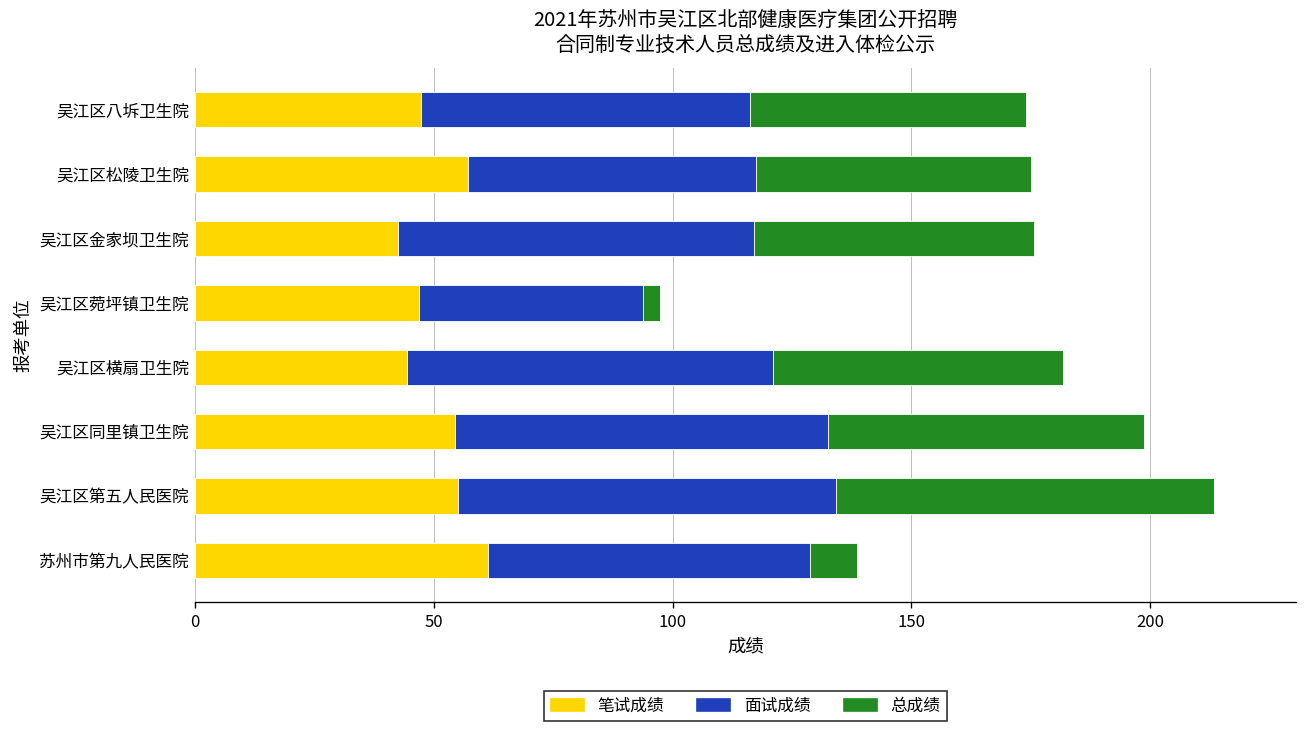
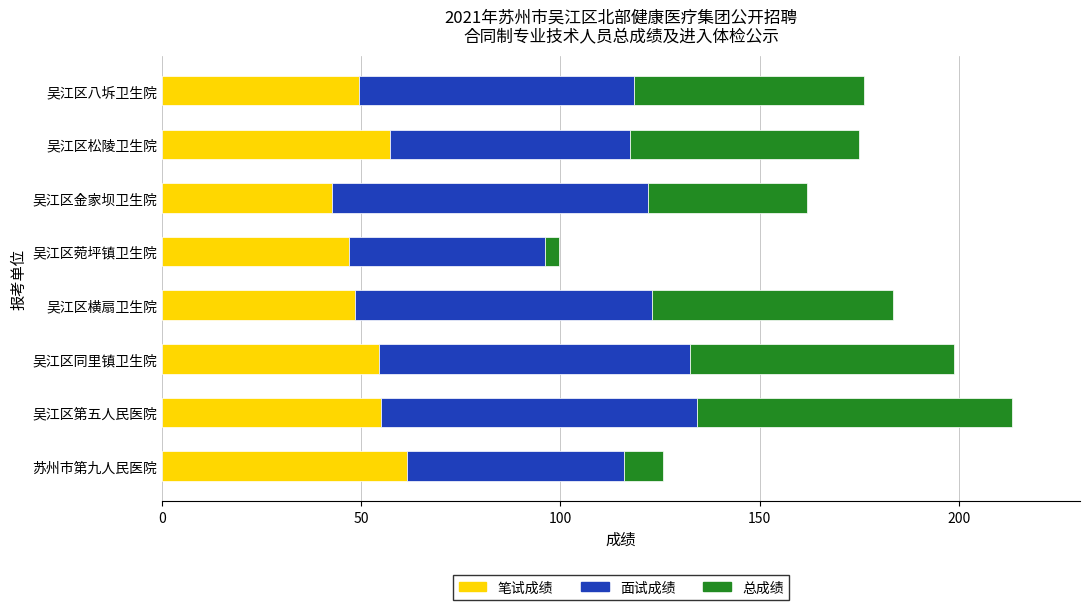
笔试成绩, 吴江区八坼卫生院: 47 -> 50
面试成绩, 吴江区金家坝卫生院: 75 -> 79
总成绩, 吴江区金家坝卫生院: 59 -> 40
面试成绩, 吴江区菀坪镇卫生院: 47 -> 49
笔试成绩, 吴江区横扇卫生院: 45 -> 48
面试成绩, 吴江区横扇卫生院: 77 -> 75
面试成绩, 苏州市第九人民医院: 67 -> 55
